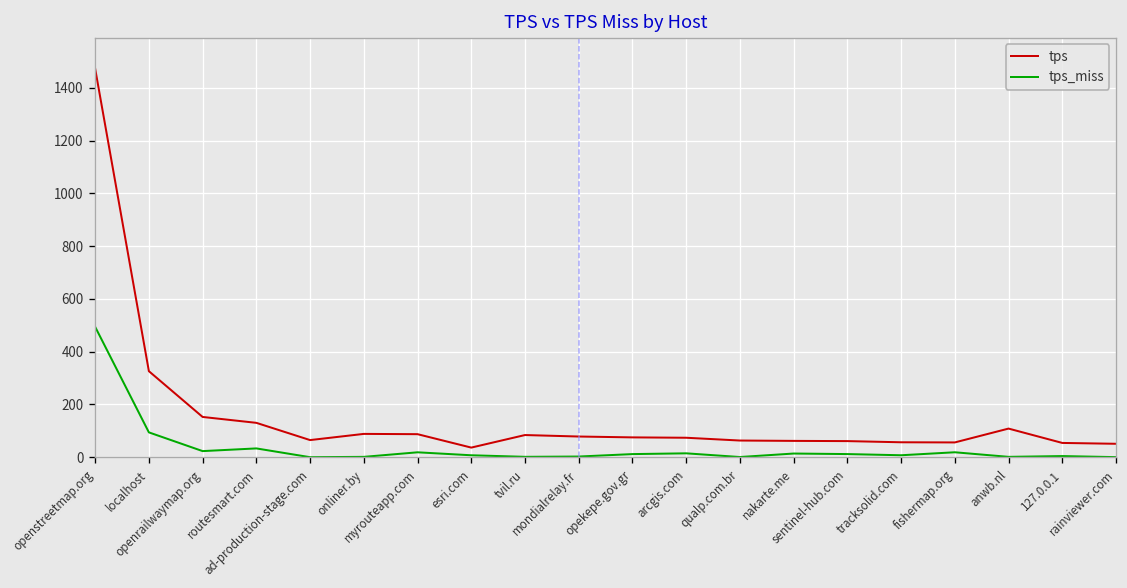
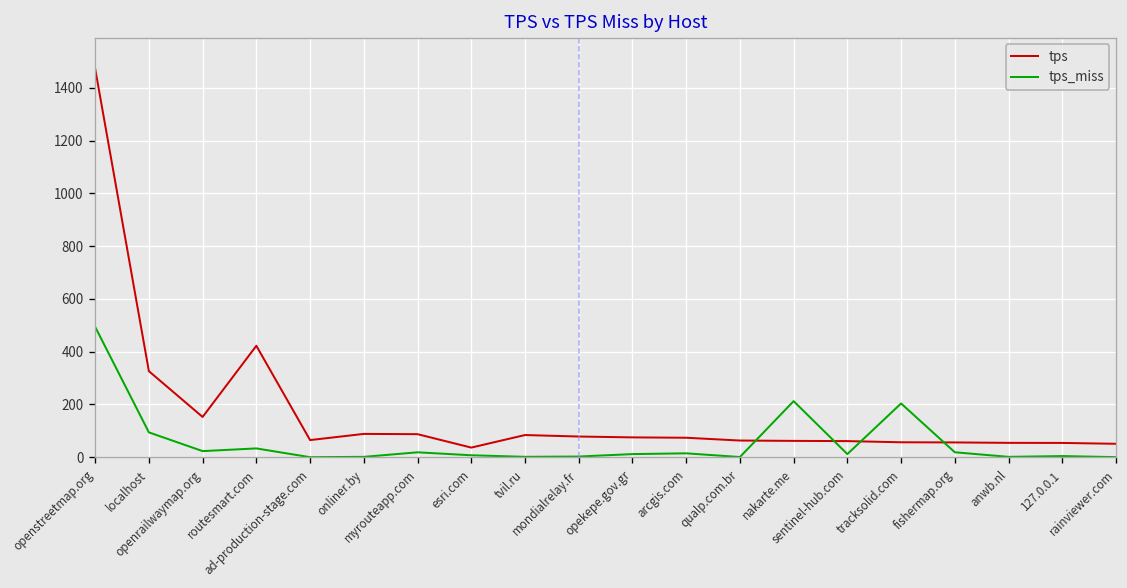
tps, routesmart.com: 130 -> 420
tps_miss, nakarte.me: 10 -> 210
tps_miss, tracksolid.com: 10 -> 200
tps, anwb.nl: 110 -> 50
